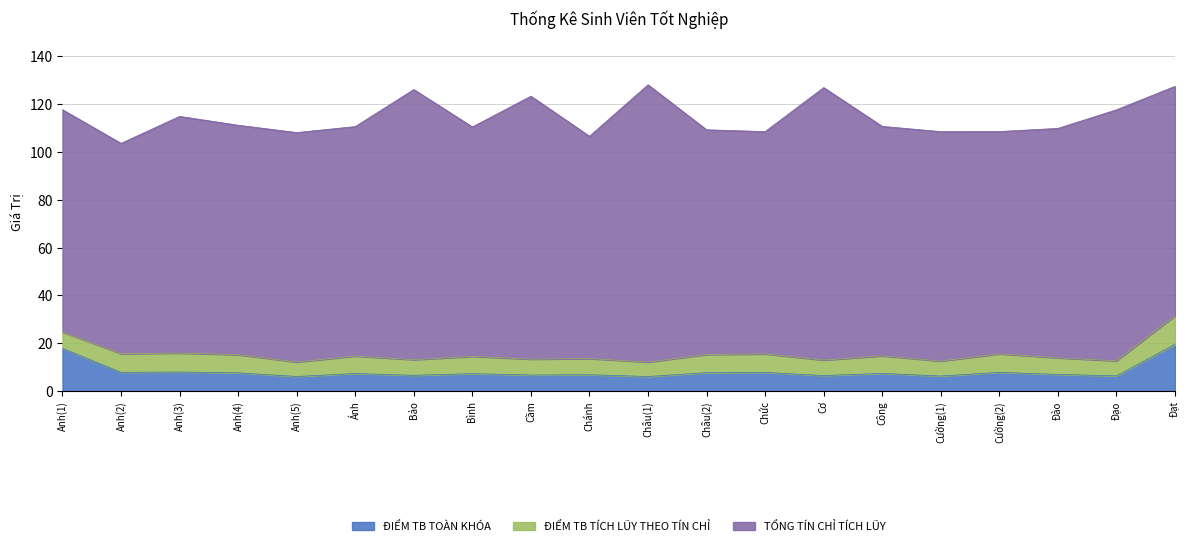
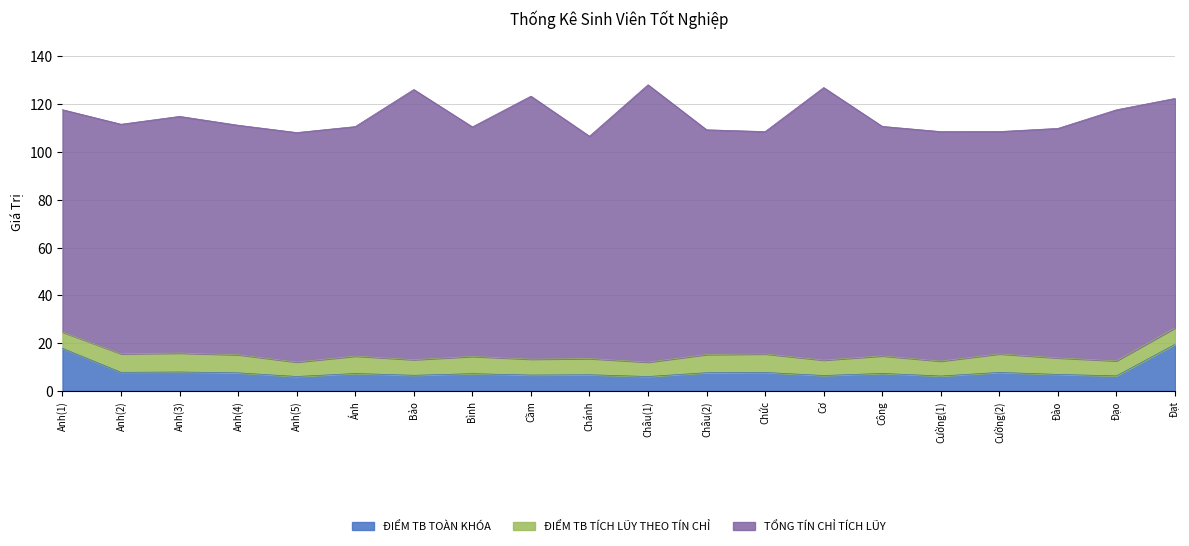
TỔNG TÍN CHỈ TÍCH LŨY, Anh(2): 88 -> 96
ĐIỂM TB TÍCH LŨY THEO TÍN CHỈ, Đạt: 12 -> 7
